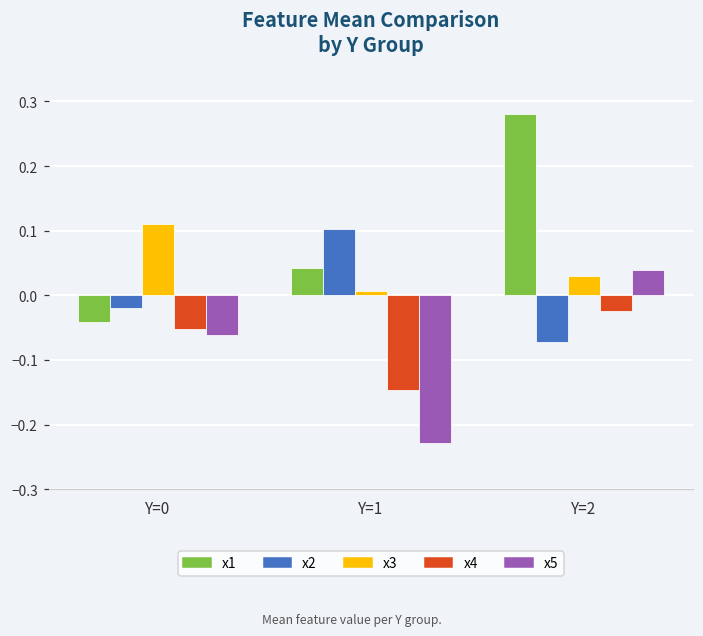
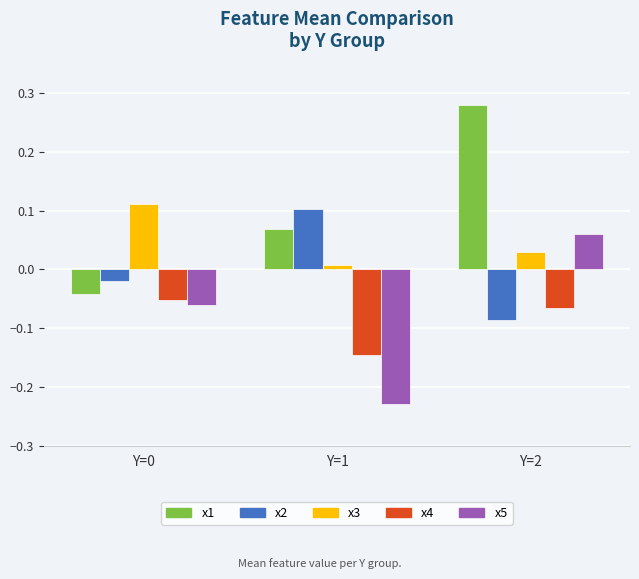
x1, Y=1: 0.04 -> 0.07
x2, Y=2: -0.07 -> -0.09
x4, Y=2: -0.02 -> -0.07
x5, Y=2: 0.04 -> 0.06
